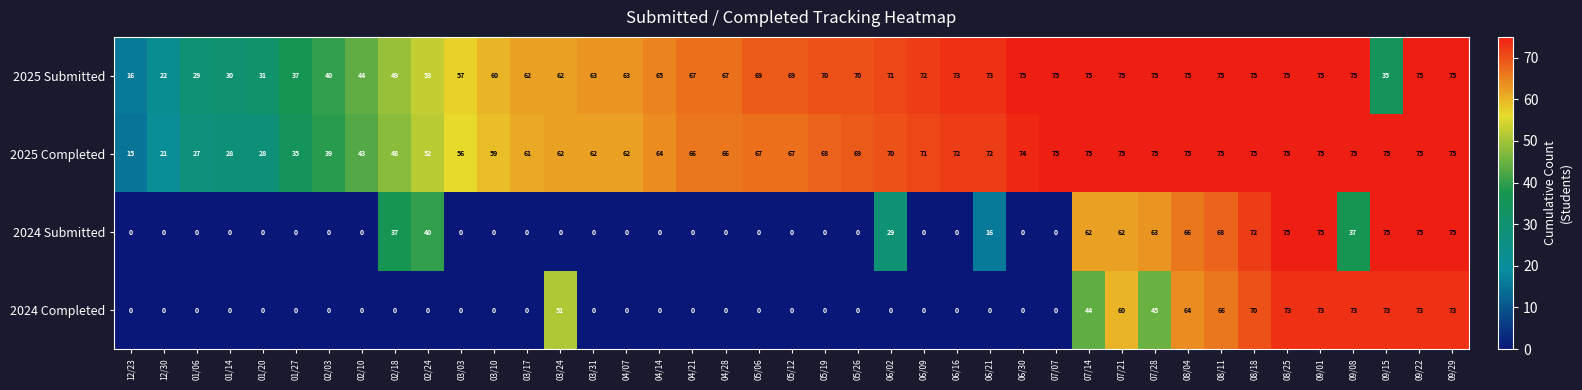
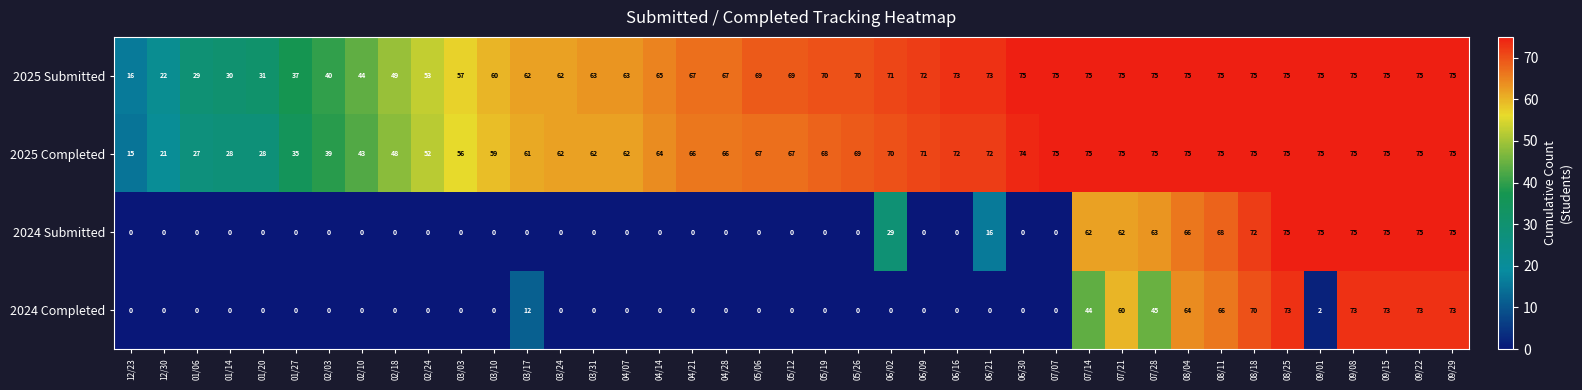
2025 Submitted, 09/15: 35 -> 75
2024 Submitted, 02/18: 37 -> 0
2024 Submitted, 02/24: 40 -> 0
2024 Submitted, 09/08: 37 -> 75
2024 Completed, 03/17: 0 -> 12
2024 Completed, 03/24: 51 -> 0
2024 Completed, 09/01: 73 -> 2
